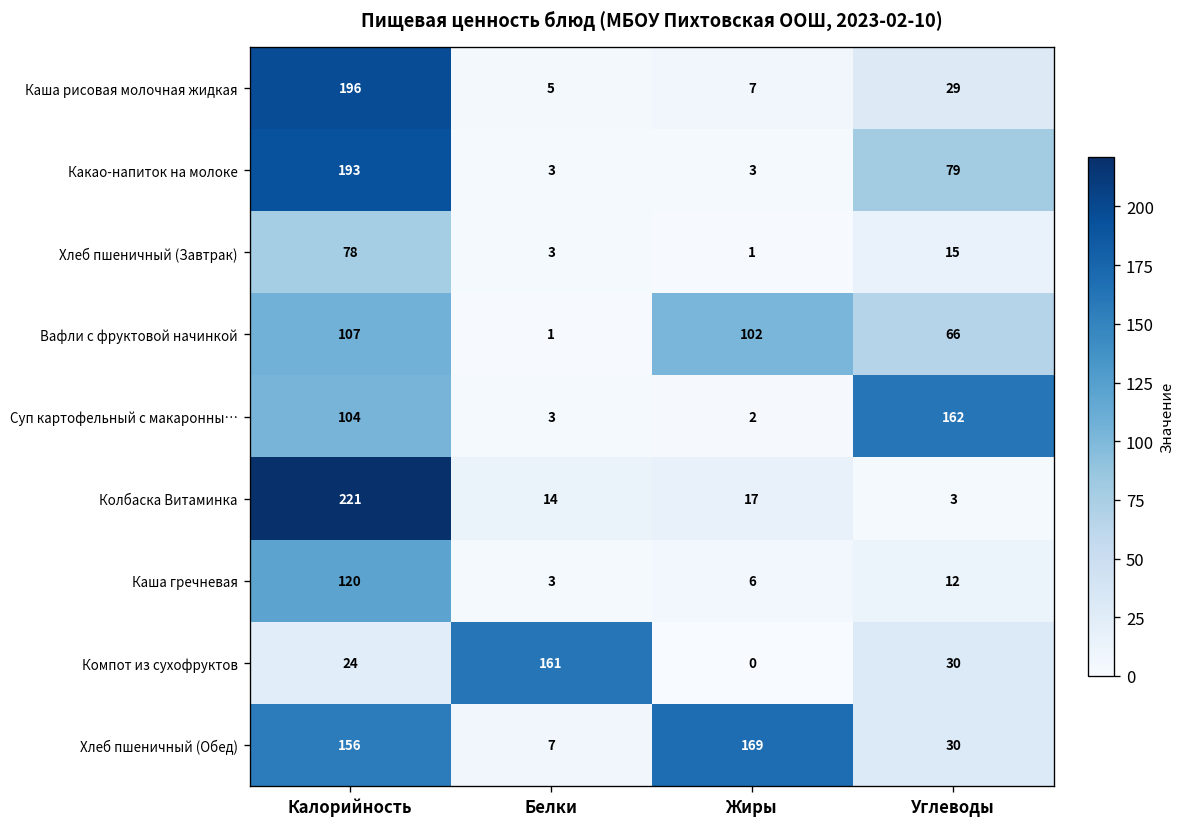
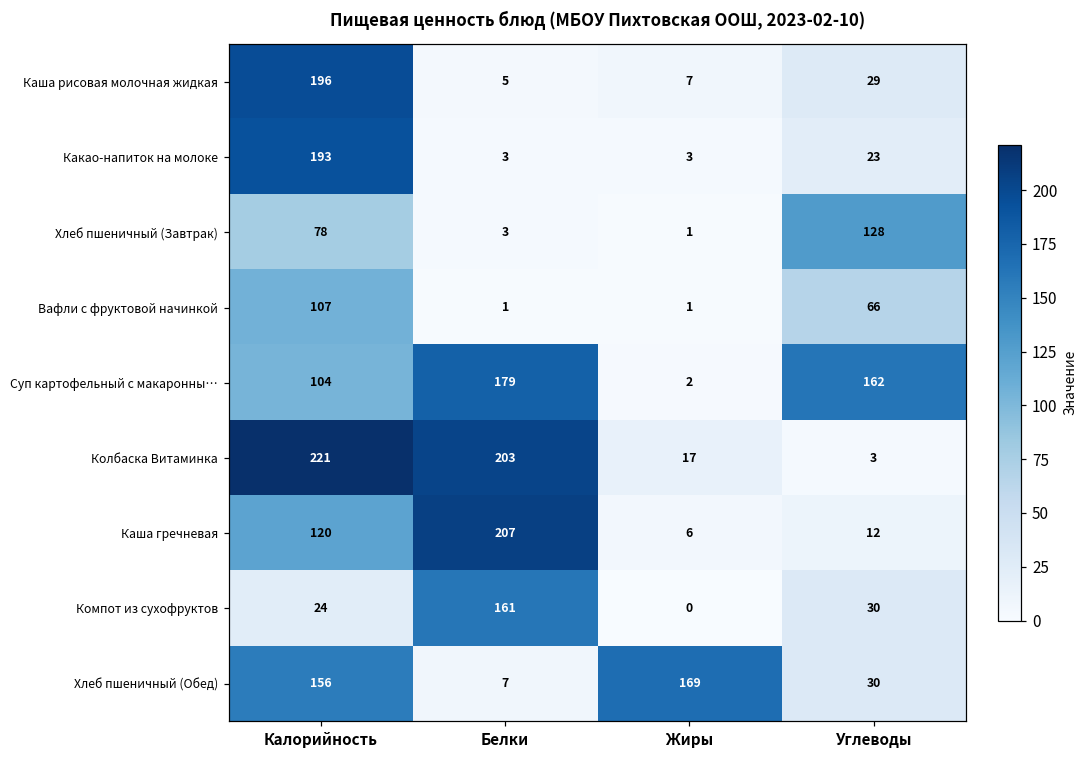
Какао-напиток на молоке, Углеводы: 79 -> 23
Хлеб пшеничный (Завтрак), Углеводы: 15 -> 128
Вафли с фруктовой начинкой, Жиры: 102 -> 1
Суп картофельный с макаронны…, Белки: 3 -> 179
Колбаска Витаминка, Белки: 14 -> 203
Каша гречневая, Белки: 3 -> 207
